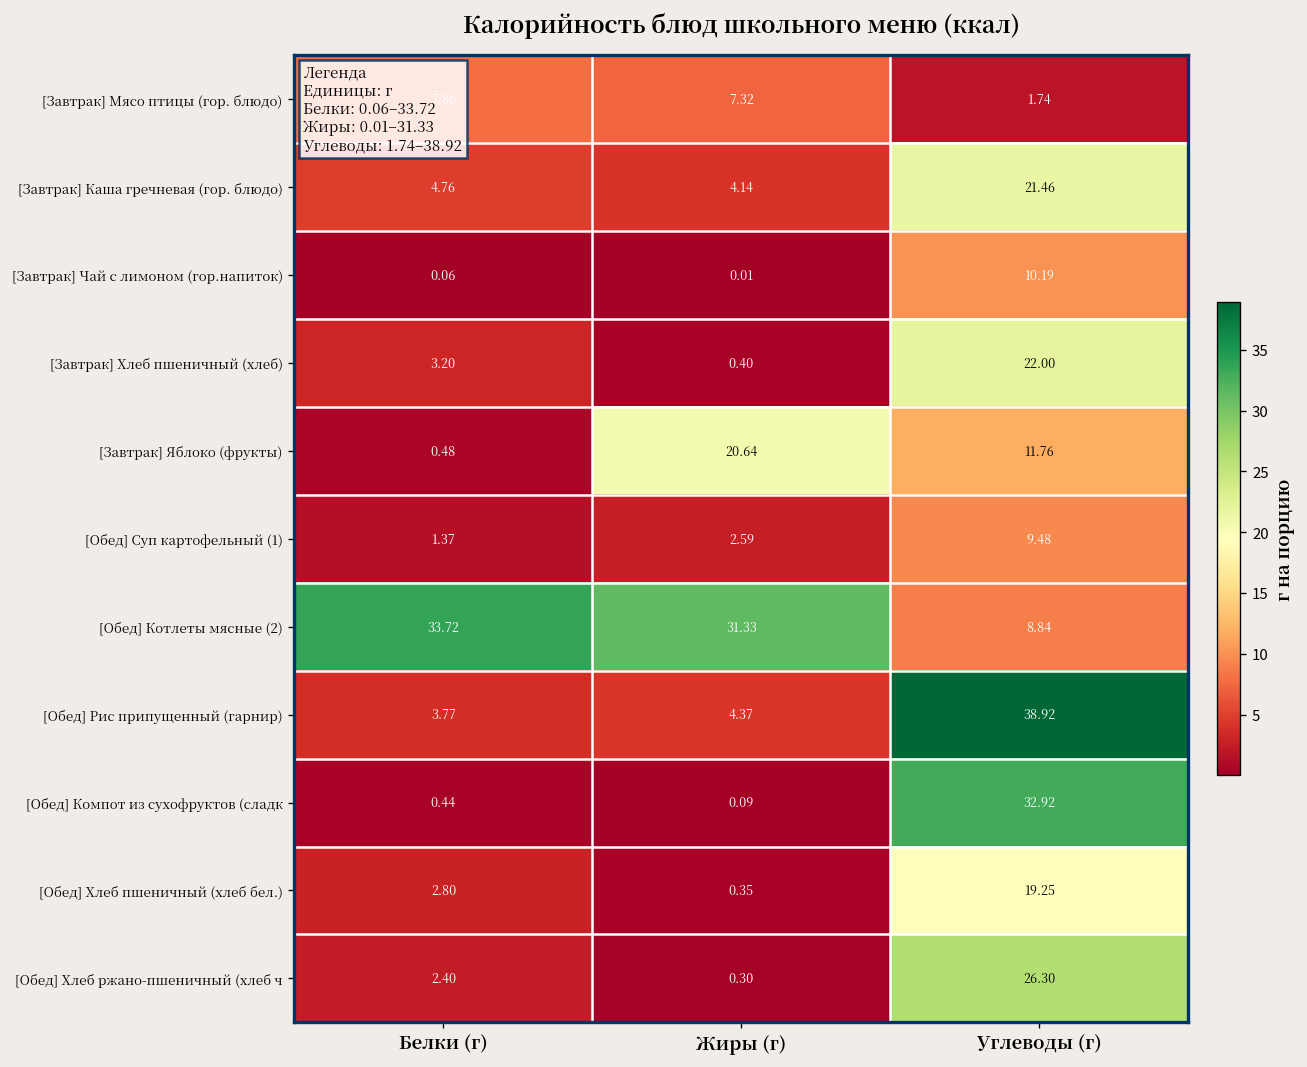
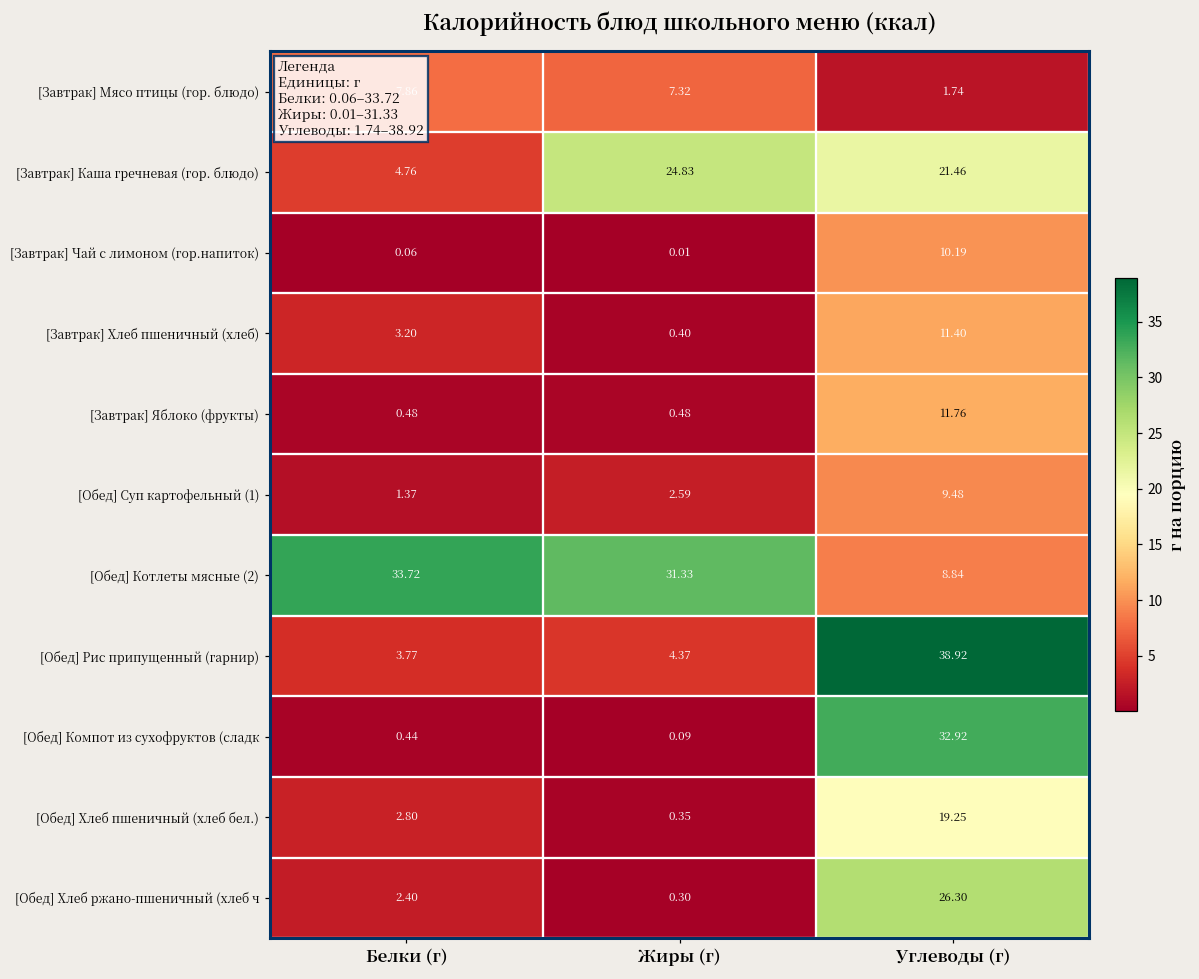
[Завтрак] Каша гречневая (гор. блюдо), Жиры (г): 4.14 -> 24.83
[Завтрак] Хлеб пшеничный (хлеб), Углеводы (г): 22.00 -> 11.40
[Завтрак] Яблоко (фрукты), Жиры (г): 20.64 -> 0.48
